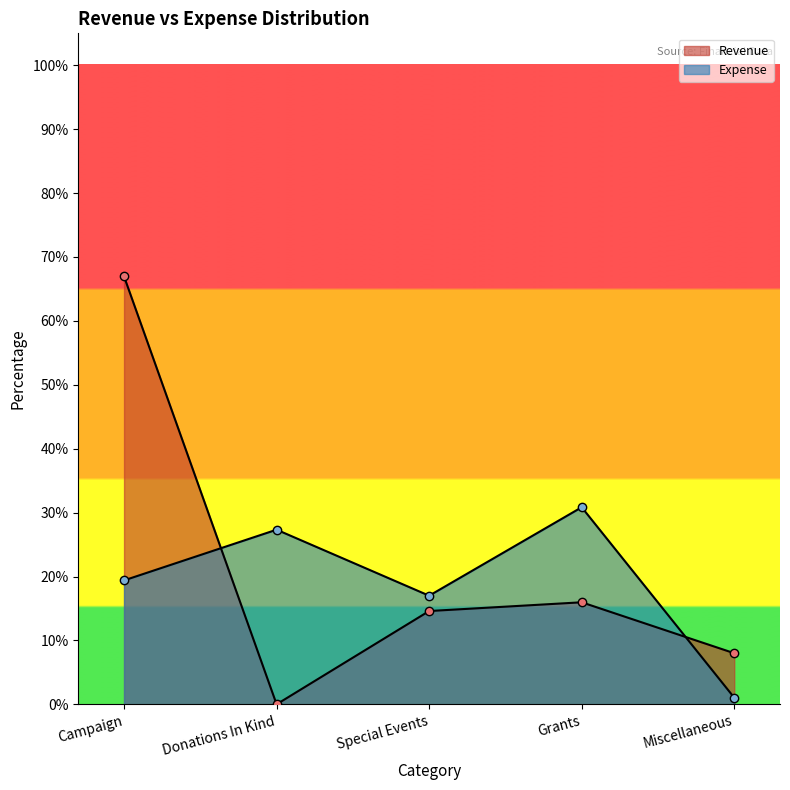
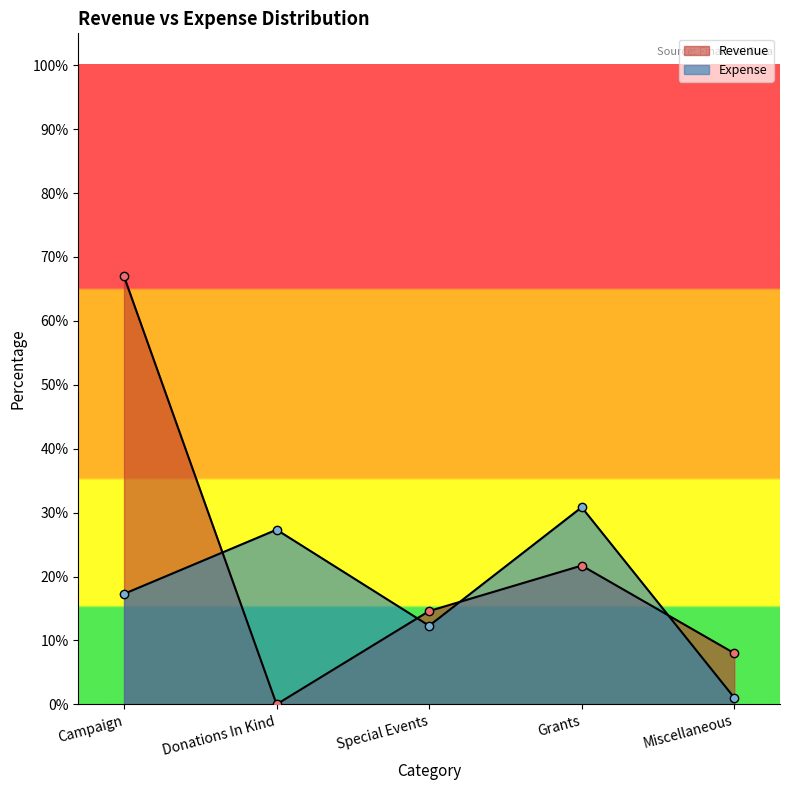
Expense, Campaign: 19% -> 17%
Expense, Special Events: 17% -> 12%
Revenue, Grants: 16% -> 22%
